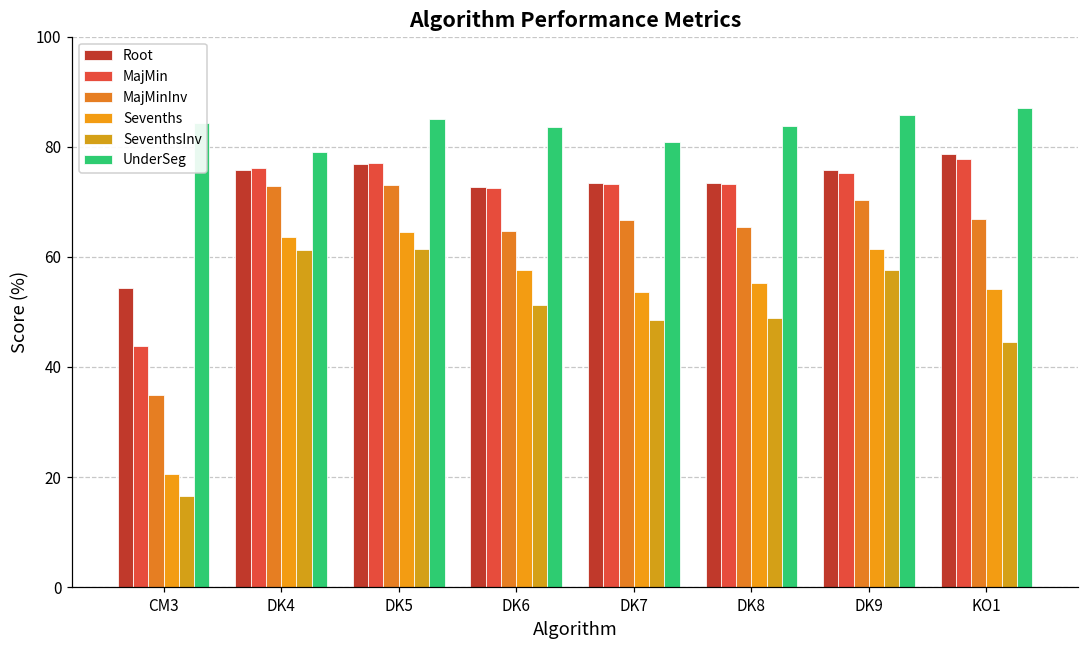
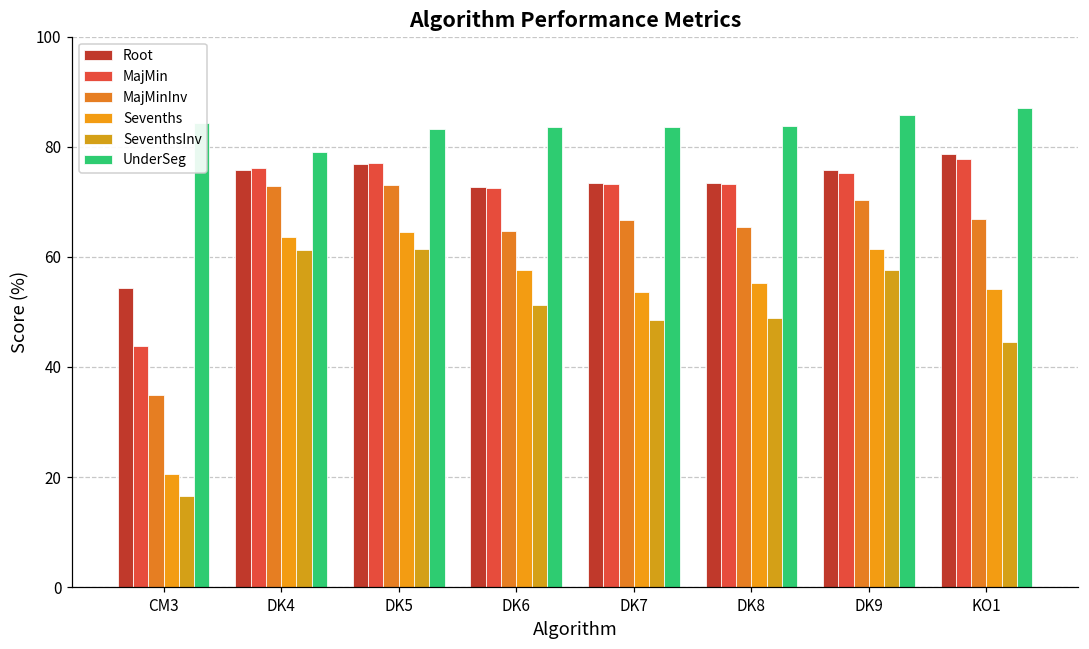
UnderSeg, DK5: 85 -> 83
UnderSeg, DK7: 81 -> 84
